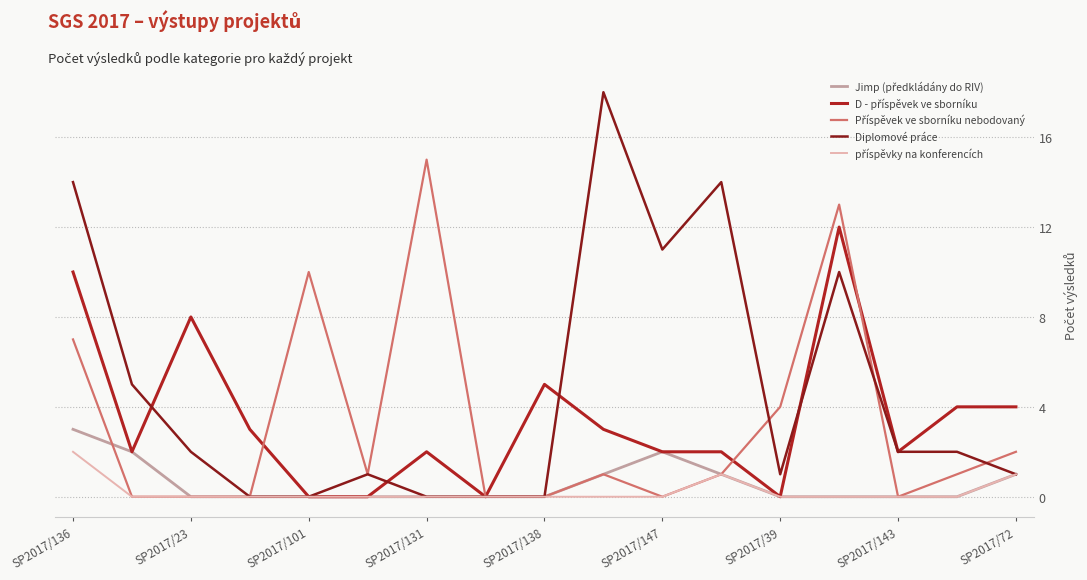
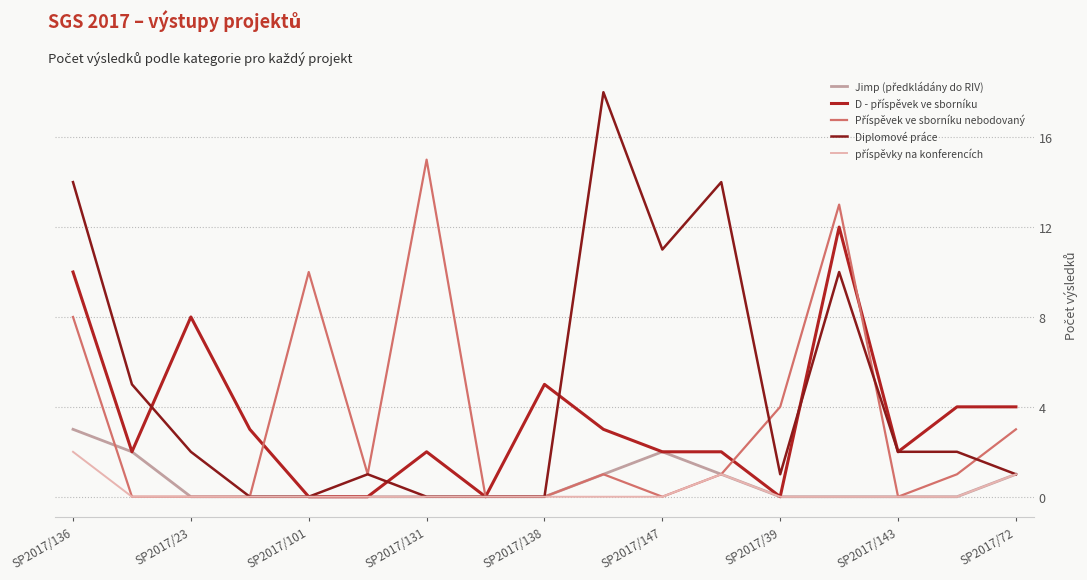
Příspěvek ve sborníku nebodovaný, SP2017/136: 7 -> 8
Příspěvek ve sborníku nebodovaný, SP2017/72: 2 -> 3
